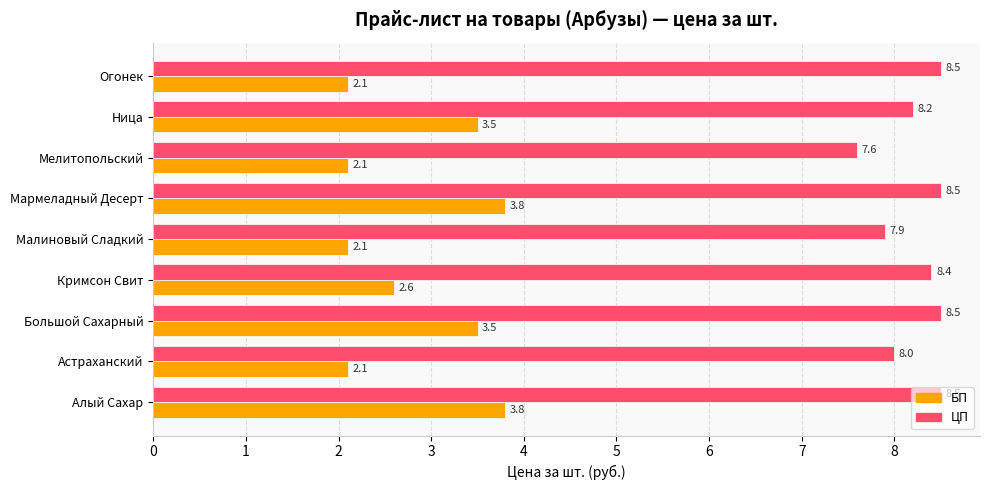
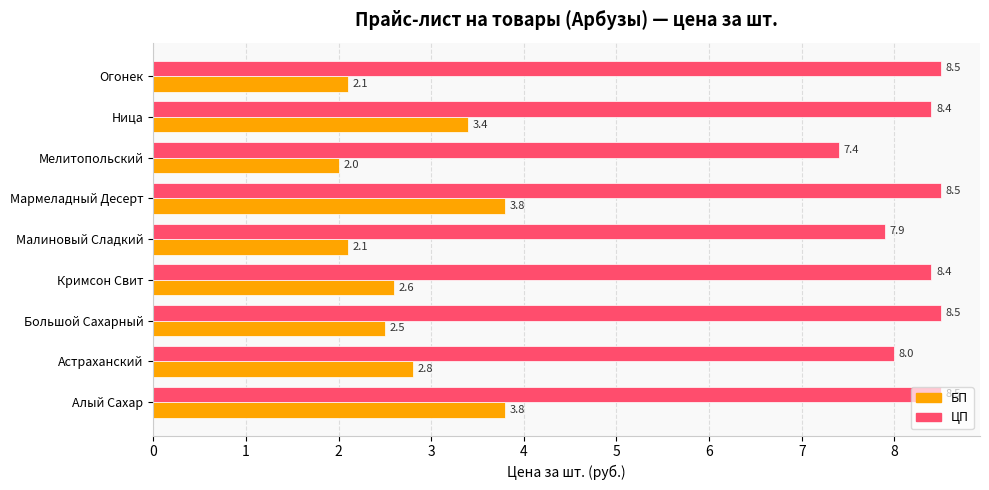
ЦП, Ница: 8.2 -> 8.4
БП, Ница: 3.5 -> 3.4
ЦП, Мелитопольский: 7.6 -> 7.4
БП, Мелитопольский: 2.1 -> 2.0
БП, Большой Сахарный: 3.5 -> 2.5
БП, Астраханский: 2.1 -> 2.8
